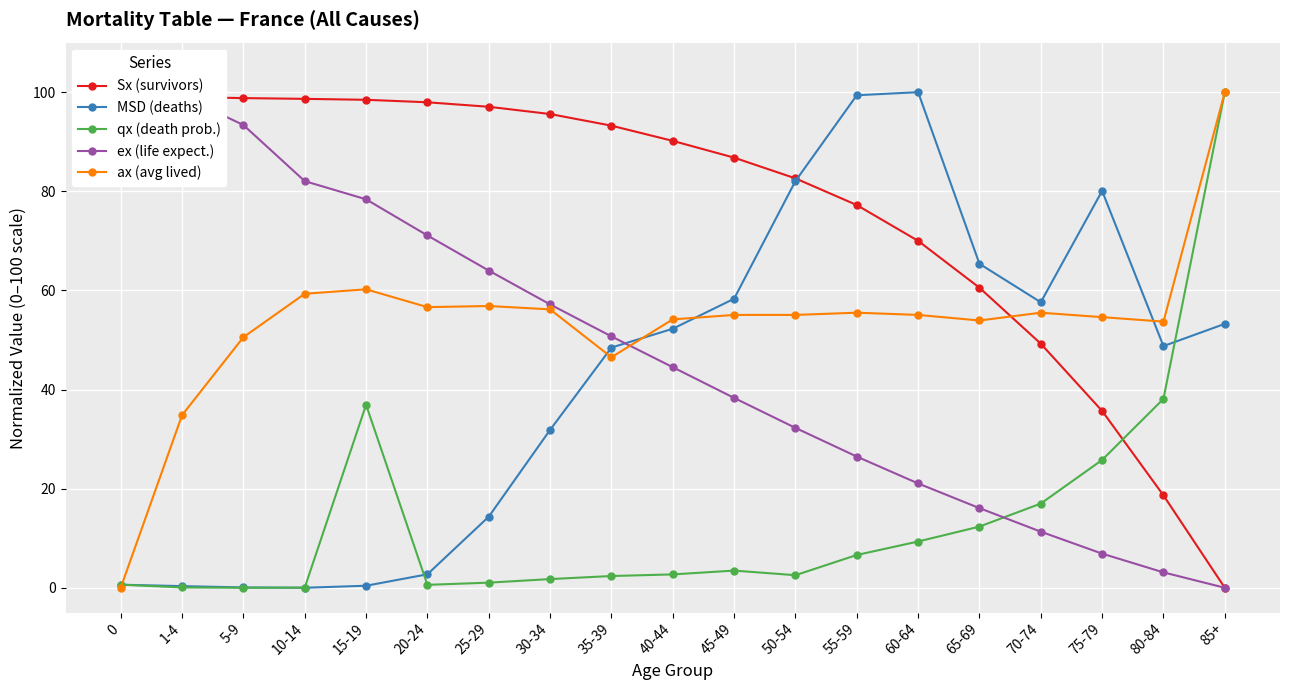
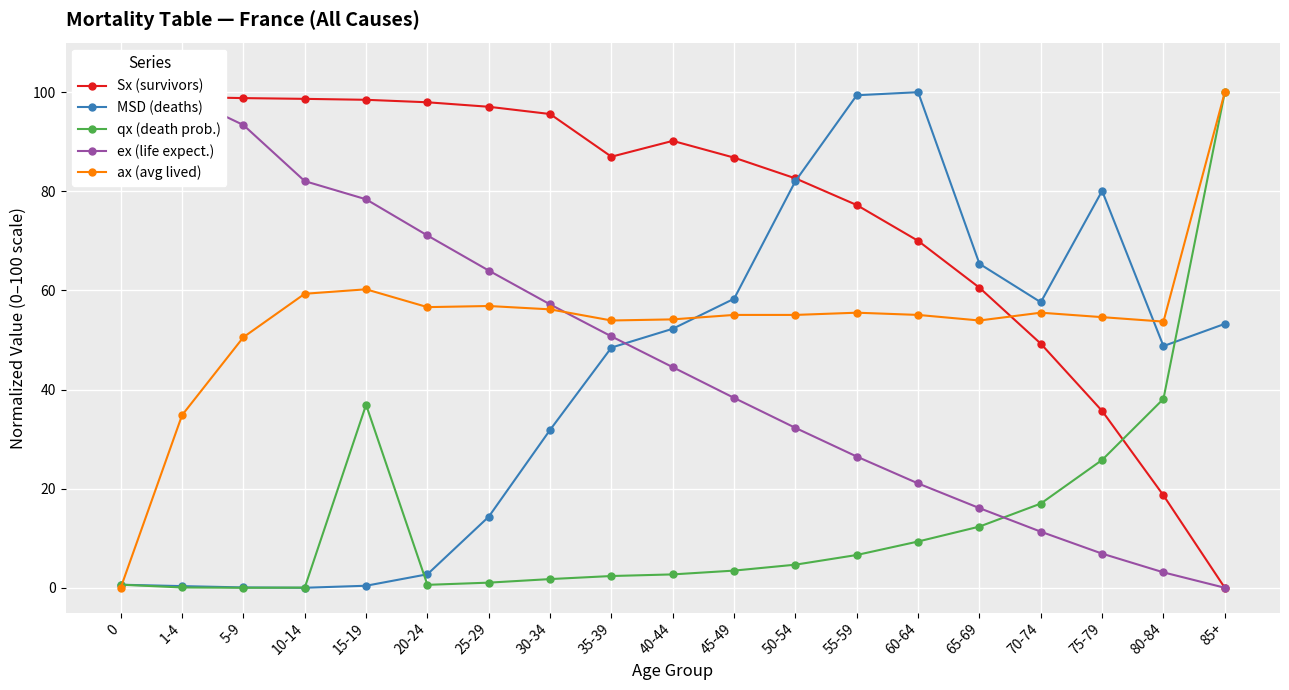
Sx (survivors), 35-39: 93 -> 87
ax (avg lived), 35-39: 47 -> 54
qx (death prob.), 50-54: 3 -> 5
